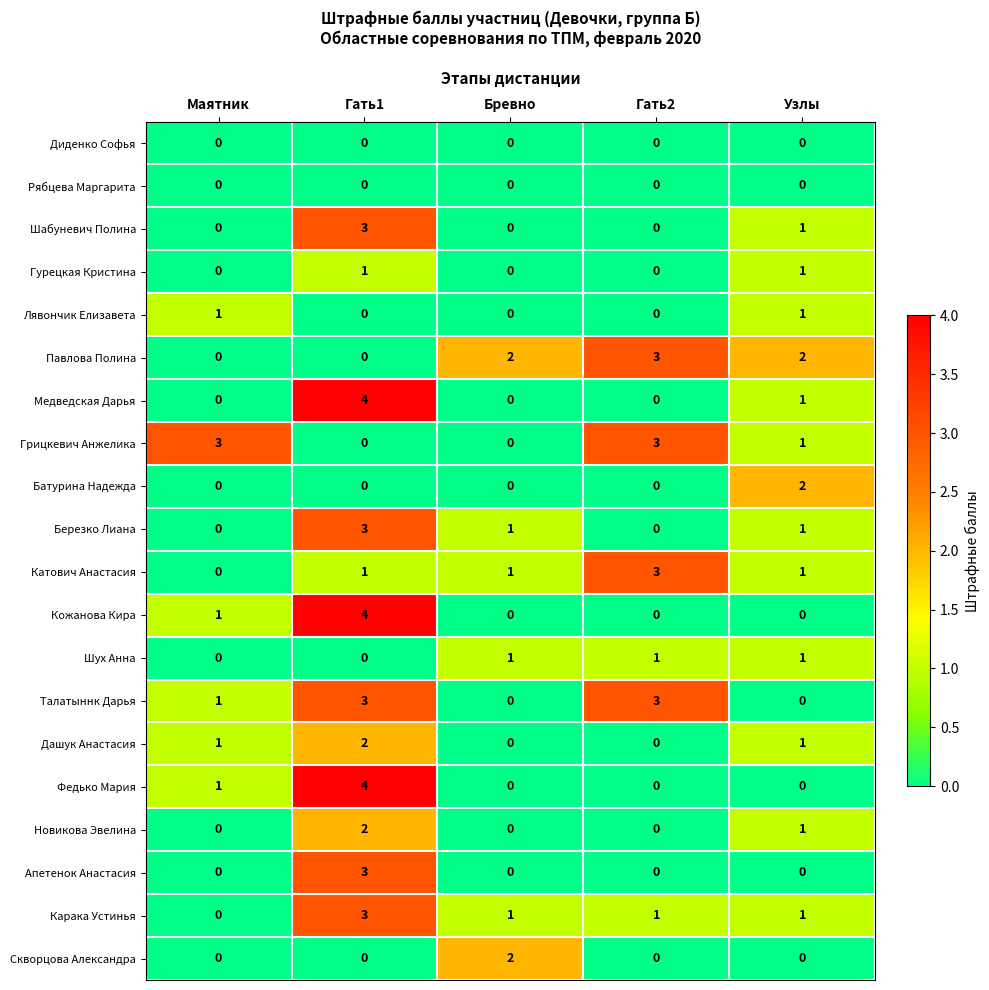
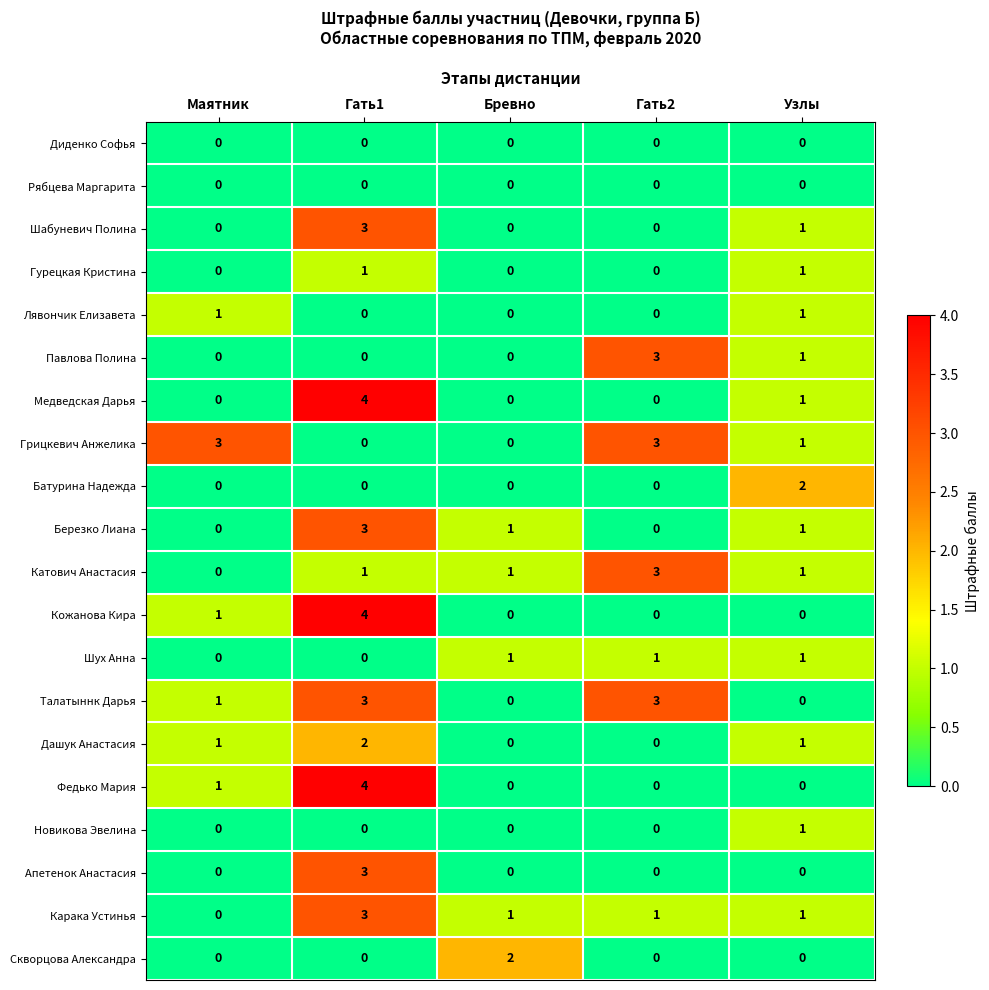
Павлова Полина, Бревно: 2 -> 0
Павлова Полина, Узлы: 2 -> 1
Новикова Эвелина, Гать1: 2 -> 0
